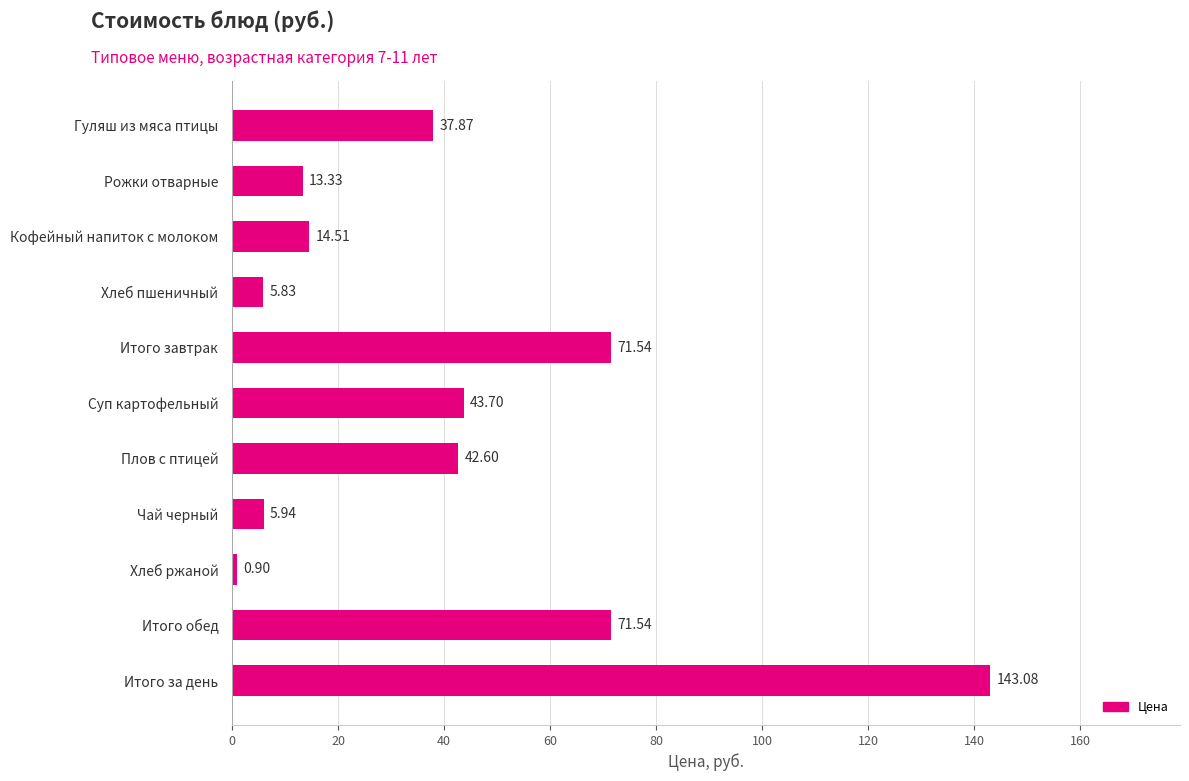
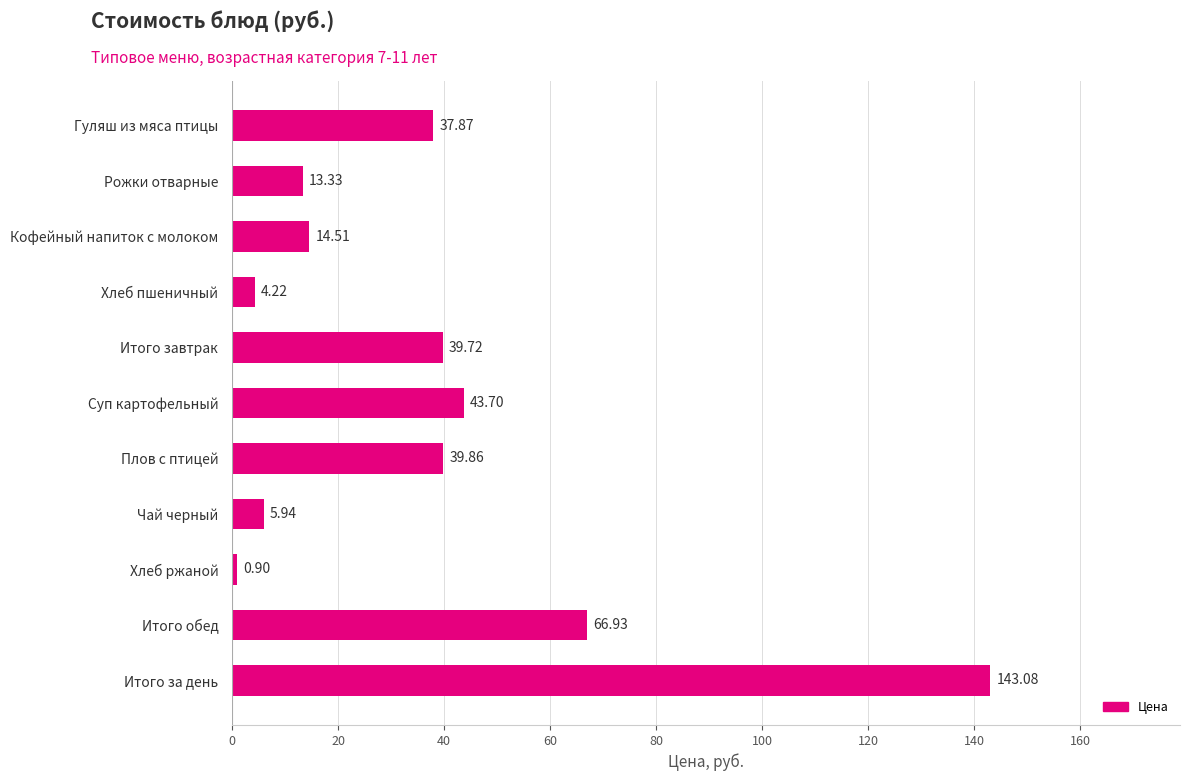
Хлеб пшеничный: 5.83 -> 4.22
Итого завтрак: 71.54 -> 39.72
Плов с птицей: 42.60 -> 39.86
Итого обед: 71.54 -> 66.93
